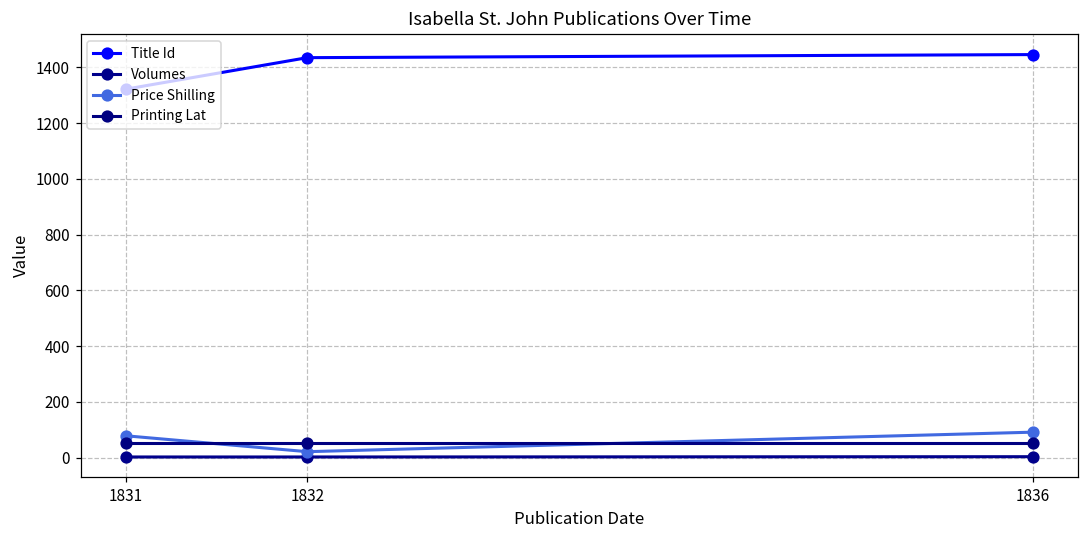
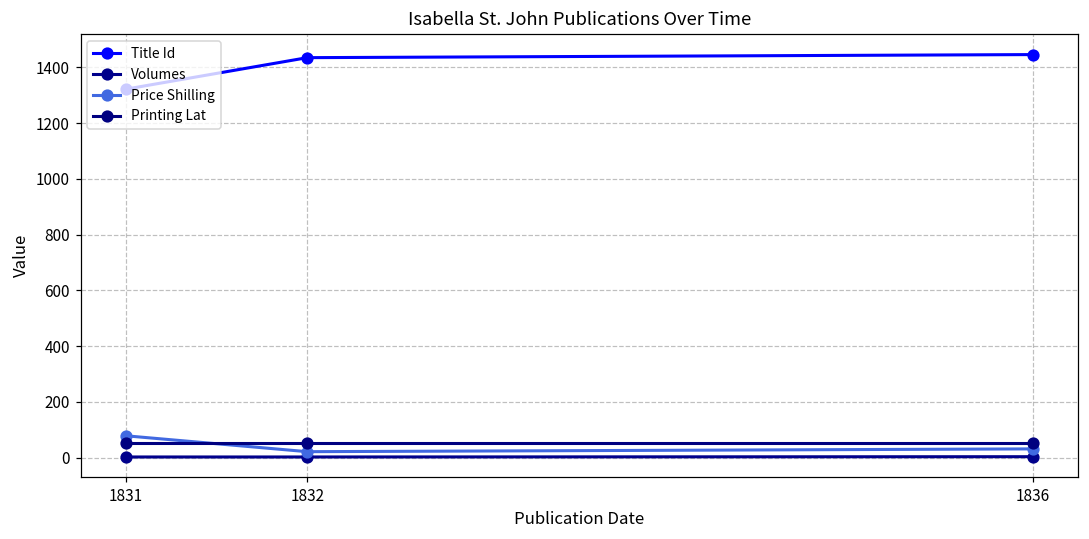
Price Shilling, 1836: 90 -> 30
